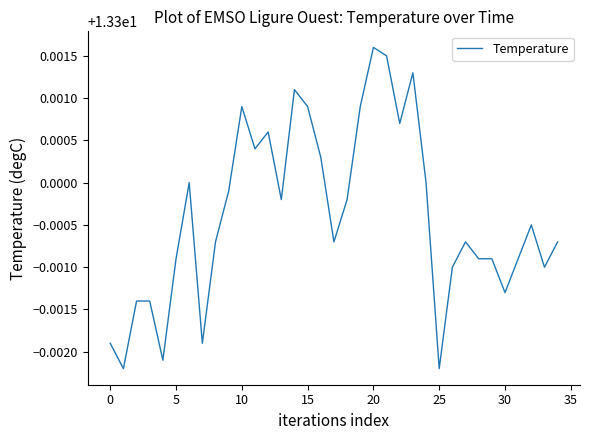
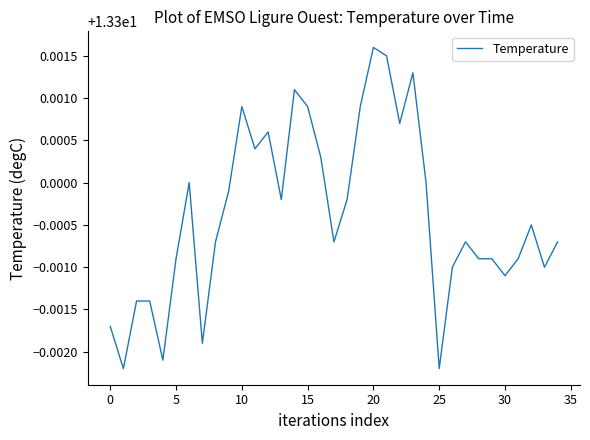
0: 13.2981 -> 13.2983
30: 13.2987 -> 13.2989
